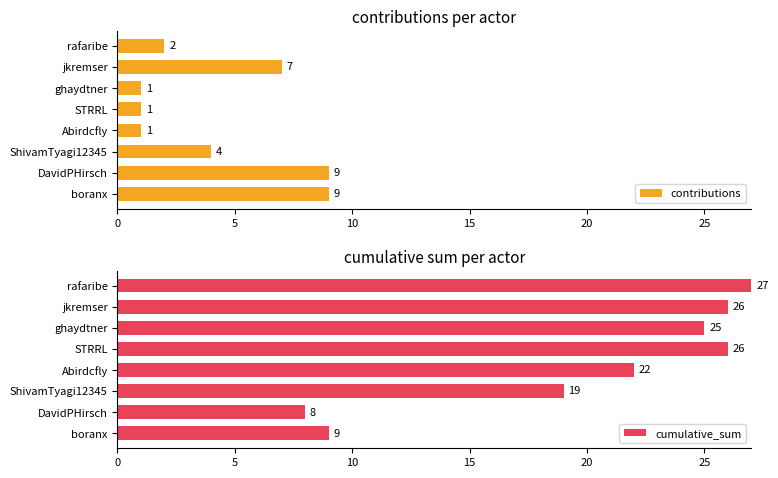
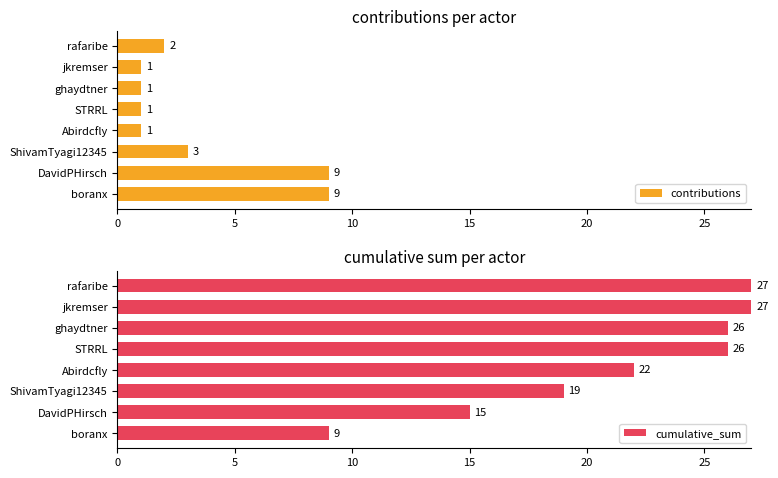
contributions per actor, jkremser: 7 -> 1
contributions per actor, ShivamTyagi12345: 4 -> 3
cumulative sum per actor, jkremser: 26 -> 27
cumulative sum per actor, ghaydtner: 25 -> 26
cumulative sum per actor, DavidPHirsch: 8 -> 15
